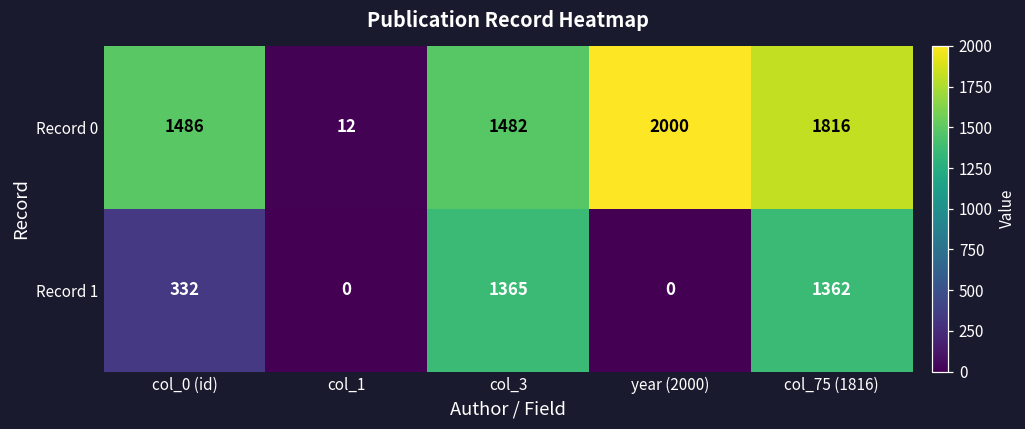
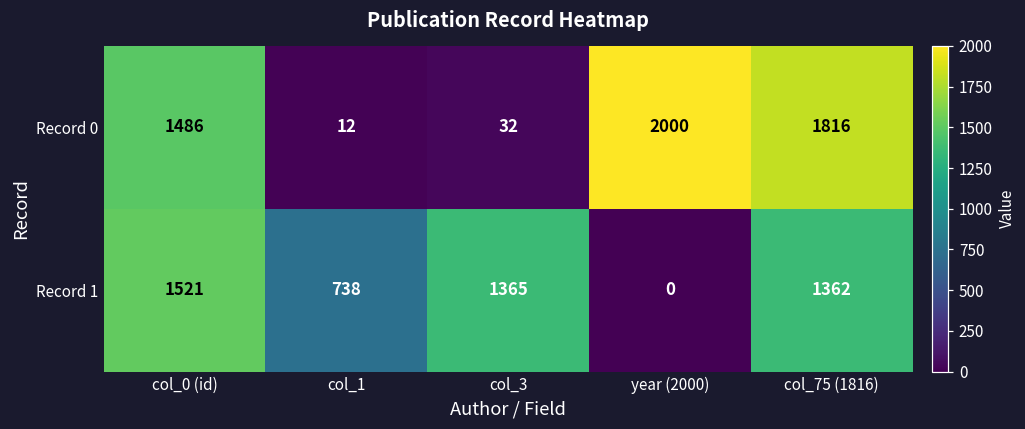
Record 0, col_3: 1482 -> 32
Record 1, col_0 (id): 332 -> 1521
Record 1, col_1: 0 -> 738
